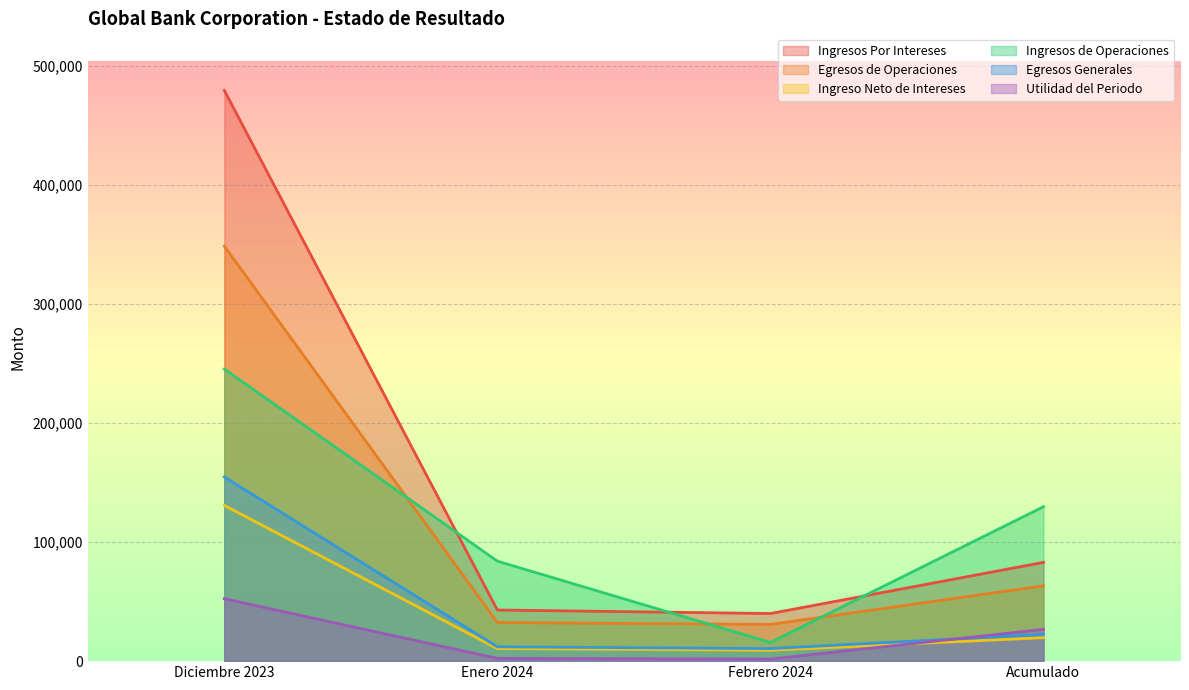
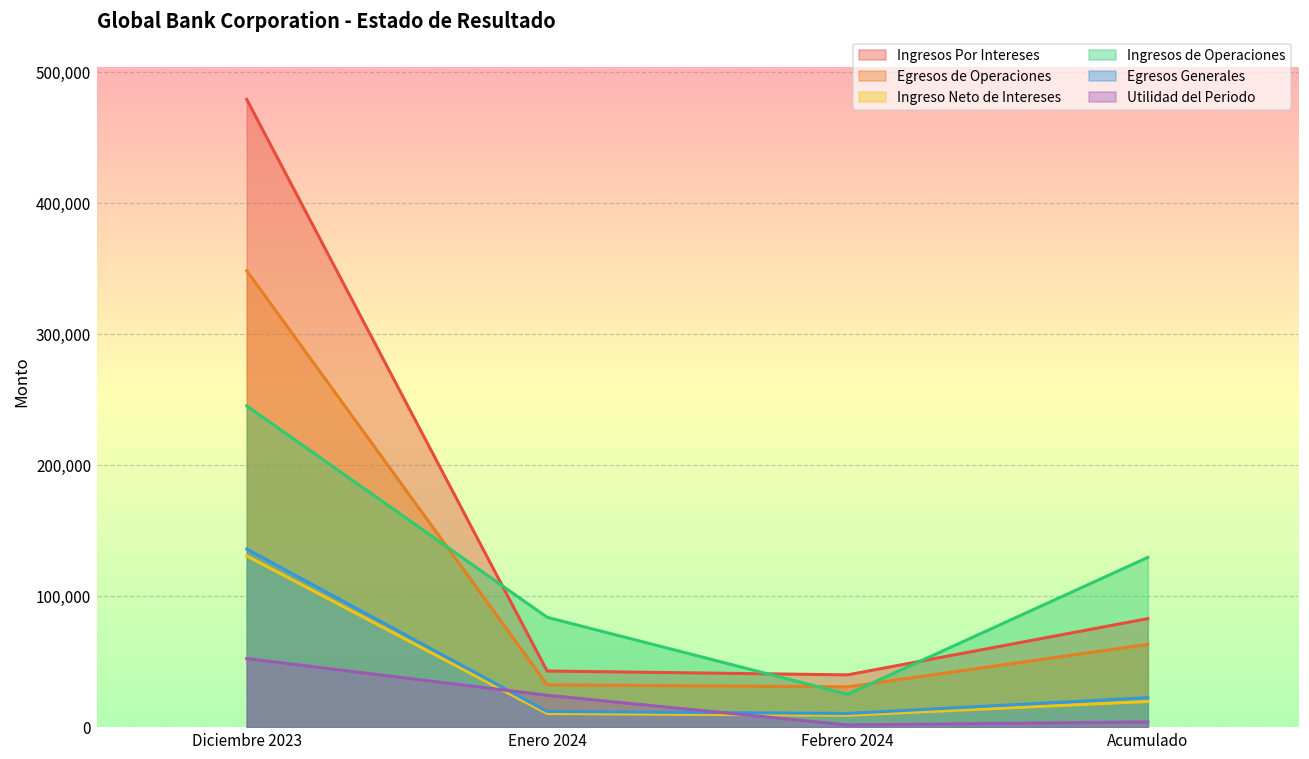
Egresos Generales, Diciembre 2023: 155,000 -> 136,000
Utilidad del Periodo, Enero 2024: 2,000 -> 24,000
Ingresos de Operaciones, Febrero 2024: 16,000 -> 25,000
Utilidad del Periodo, Acumulado: 27,000 -> 4,000
